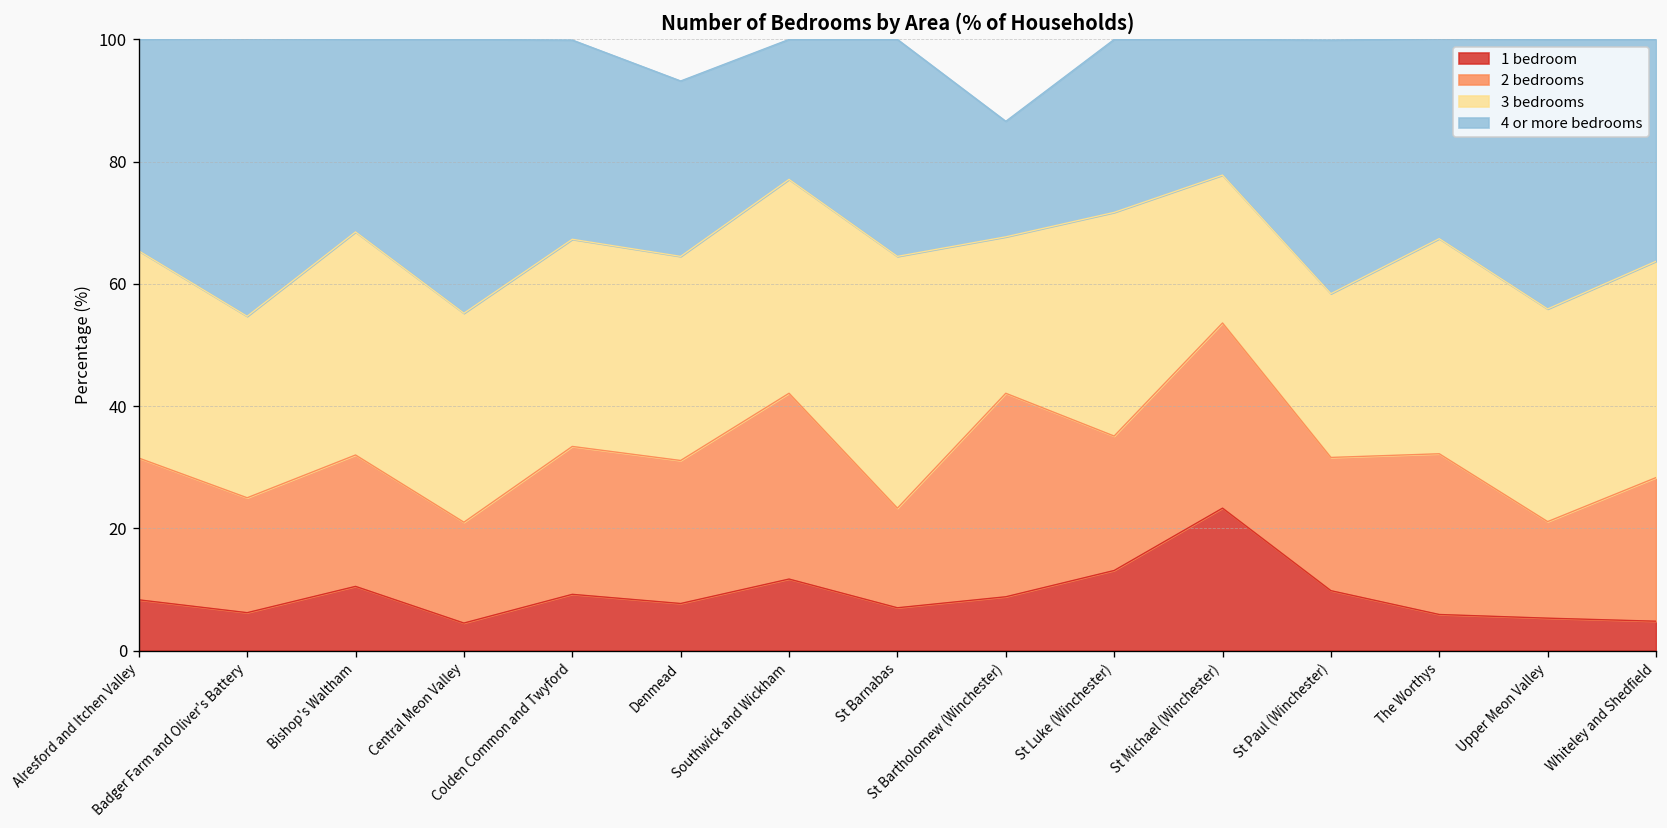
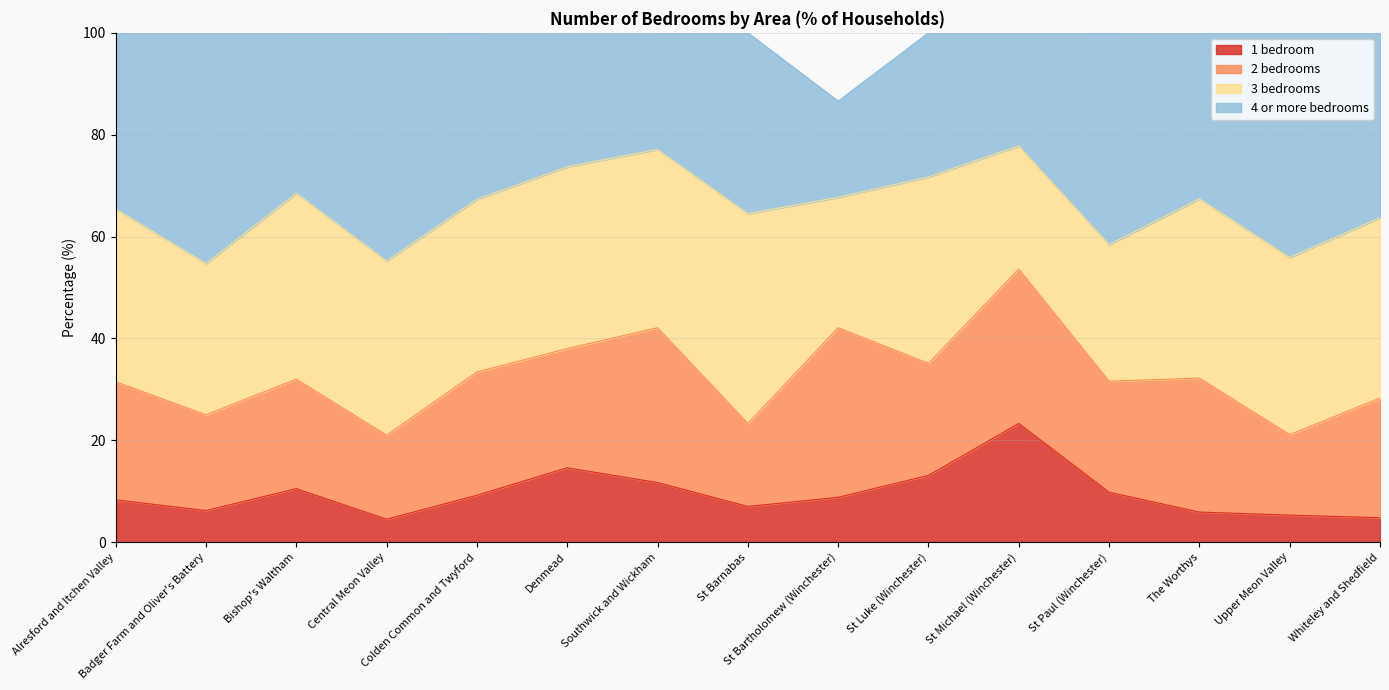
1 bedroom, Denmead: 8 -> 15
3 bedrooms, Denmead: 33 -> 36
